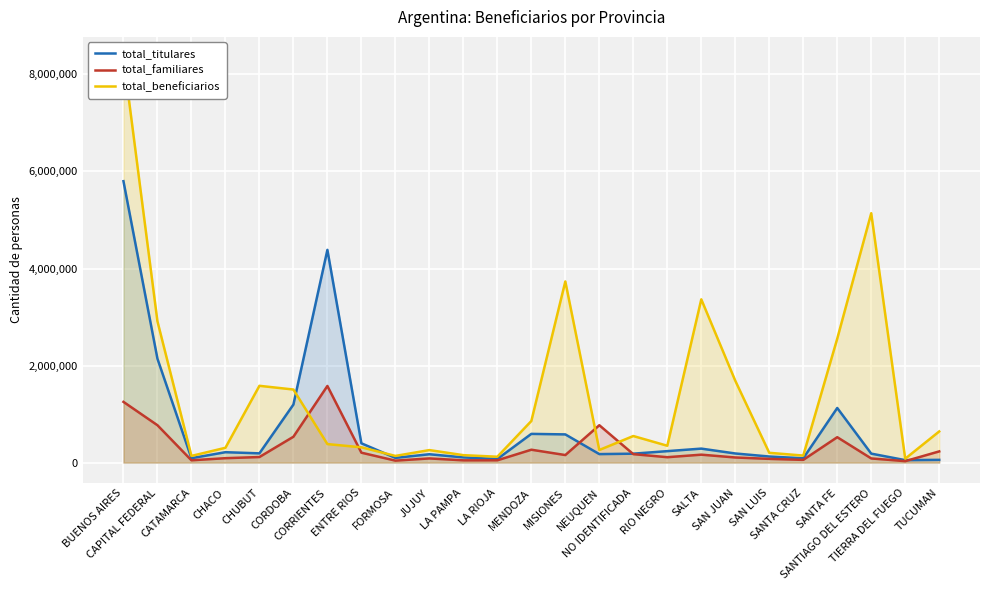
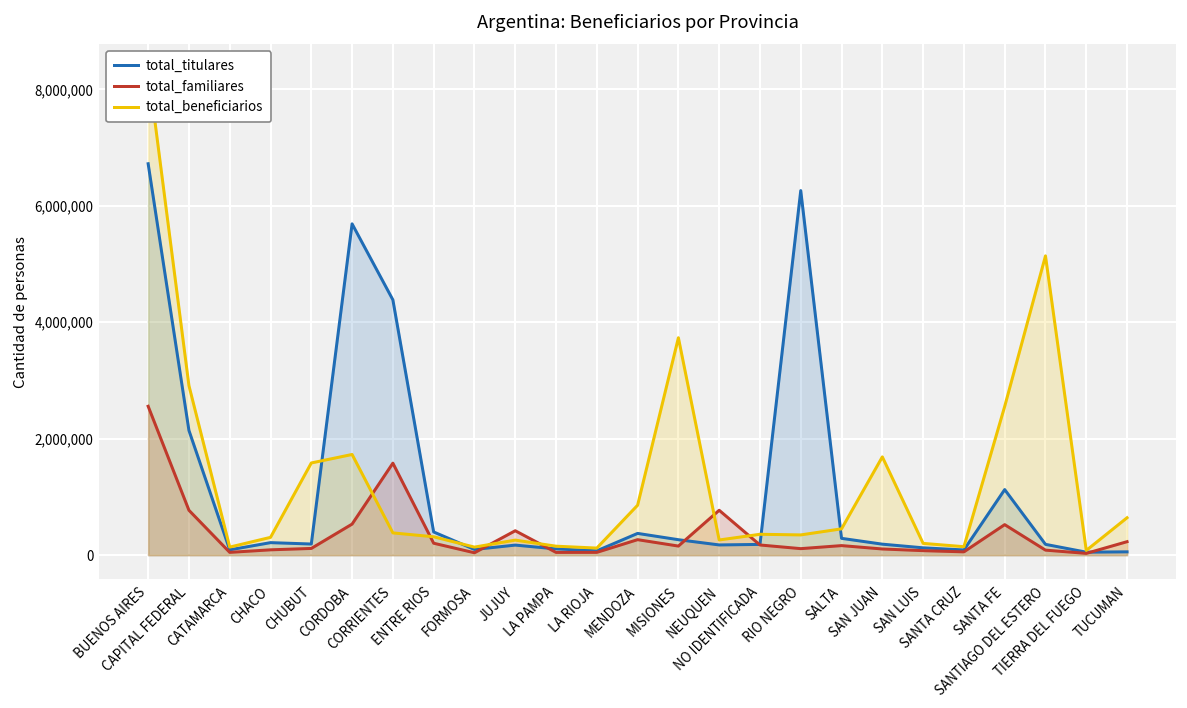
total_titulares, BUENOS AIRES: 5,800,000 -> 6,700,000
total_familiares, BUENOS AIRES: 1,300,000 -> 2,600,000
total_titulares, CORDOBA: 1,200,000 -> 5,700,000
total_beneficiarios, CORDOBA: 1,500,000 -> 1,700,000
total_familiares, JUJUY: 100,000 -> 400,000
total_titulares, MENDOZA: 600,000 -> 400,000
total_titulares, MISIONES: 600,000 -> 300,000
total_beneficiarios, NO IDENTIFICADA: 500,000 -> 400,000
total_titulares, RIO NEGRO: 200,000 -> 6,300,000
total_beneficiarios, SALTA: 3,400,000 -> 500,000
